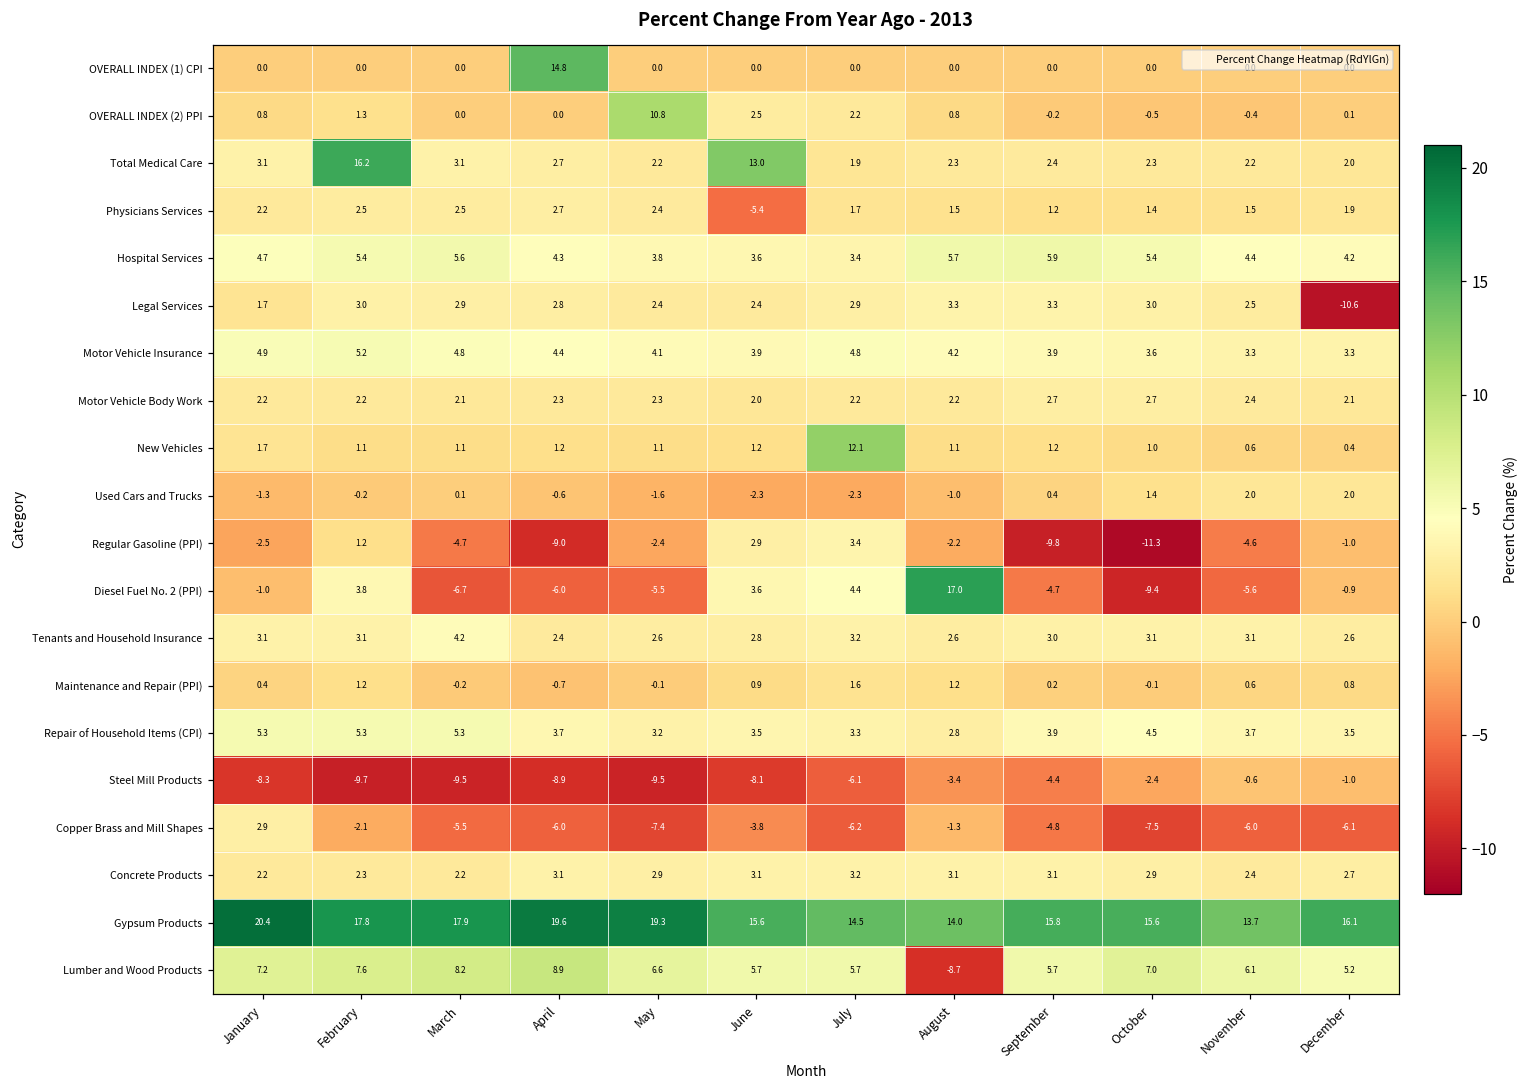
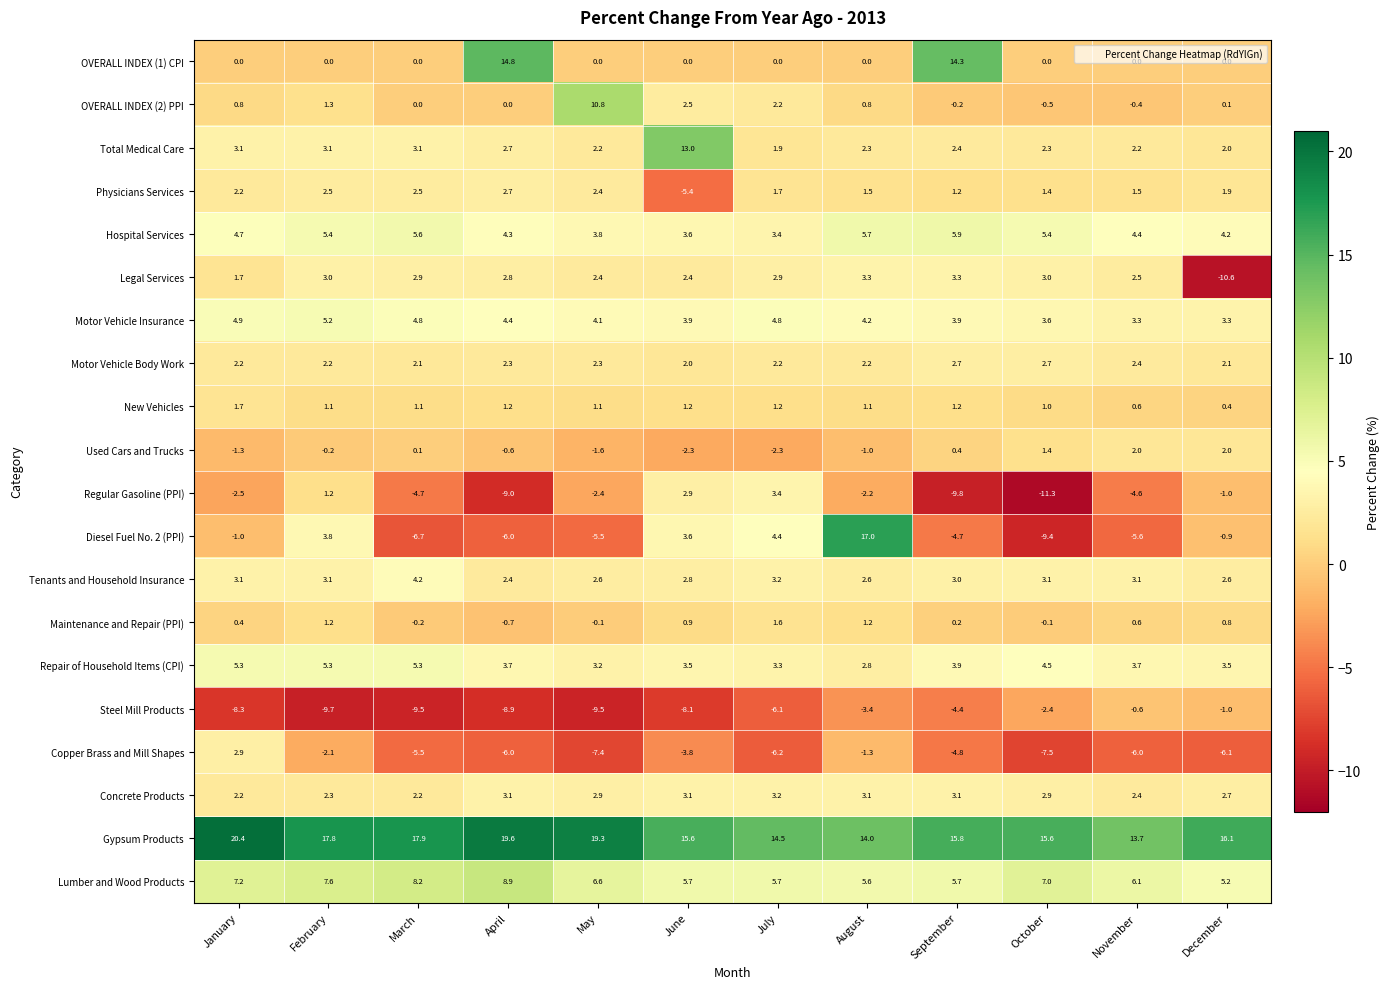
OVERALL INDEX (1) CPI, September: 0.0 -> 14.3
Total Medical Care, February: 16.2 -> 3.1
New Vehicles, July: 12.1 -> 1.2
Lumber and Wood Products, August: -8.7 -> 5.6
